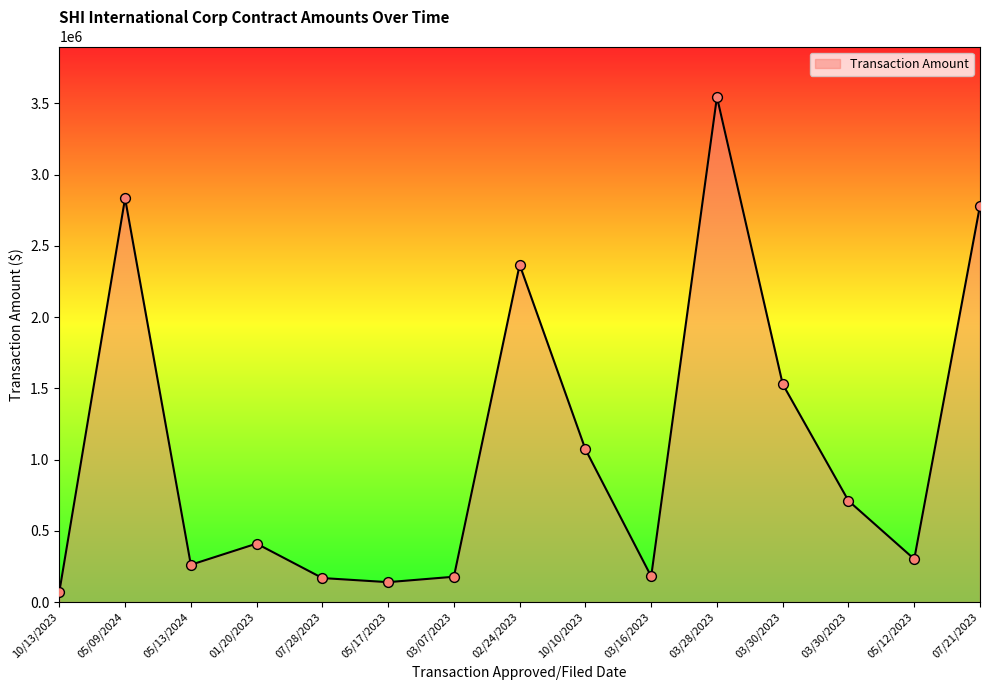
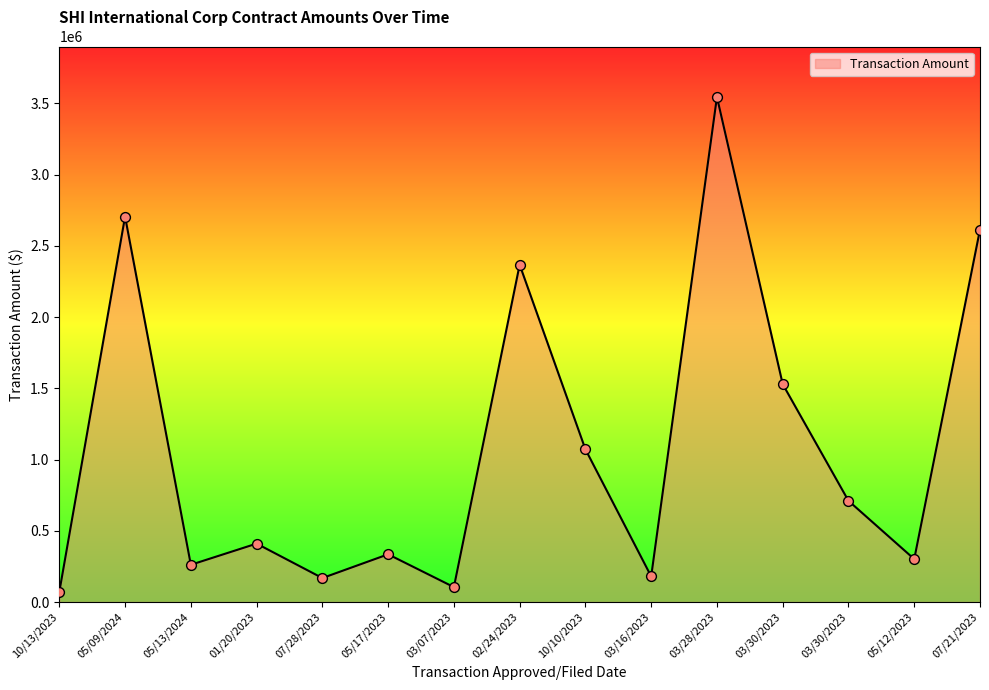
05/09/2024: 2830000 -> 2710000
05/17/2023: 140000 -> 330000
03/07/2023: 180000 -> 100000
07/21/2023: 2780000 -> 2610000
